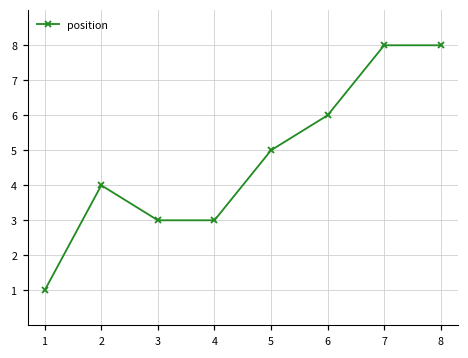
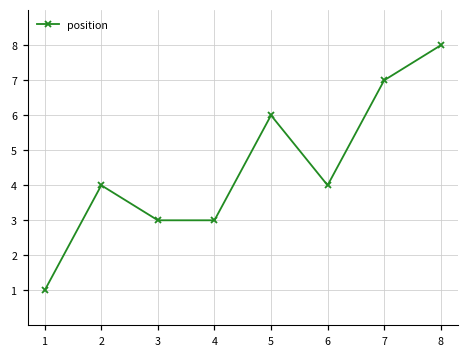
5: 5 -> 6
6: 6 -> 4
7: 8 -> 7
